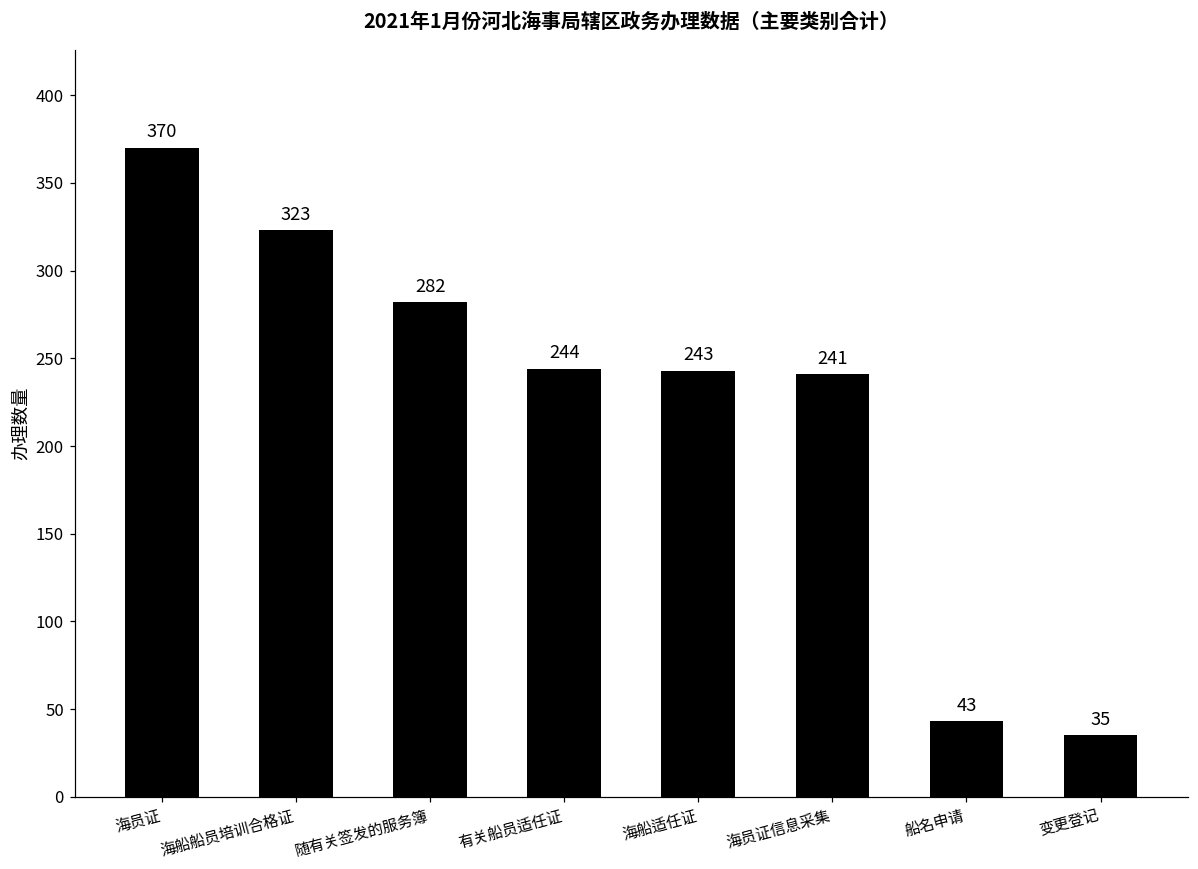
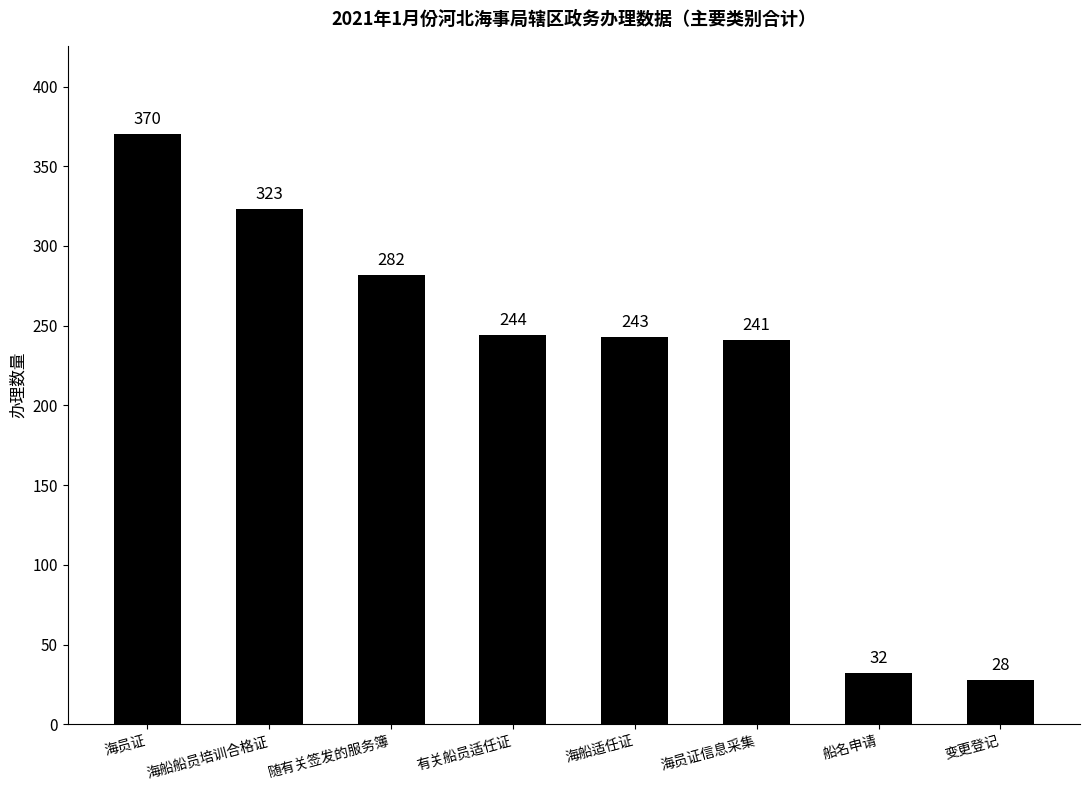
船名申请: 43 -> 32
变更登记: 35 -> 28
